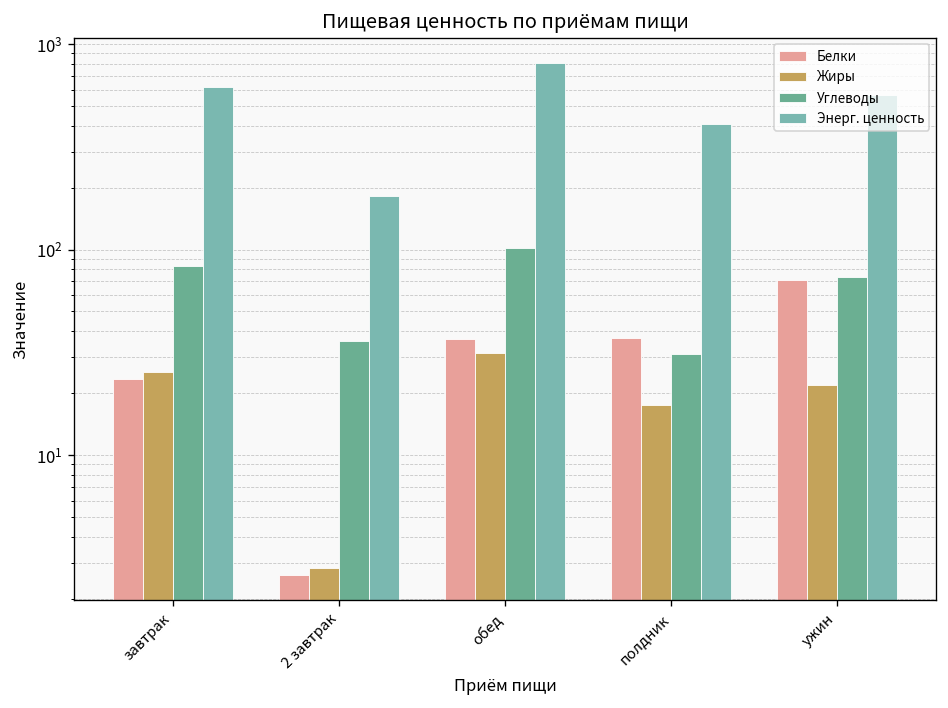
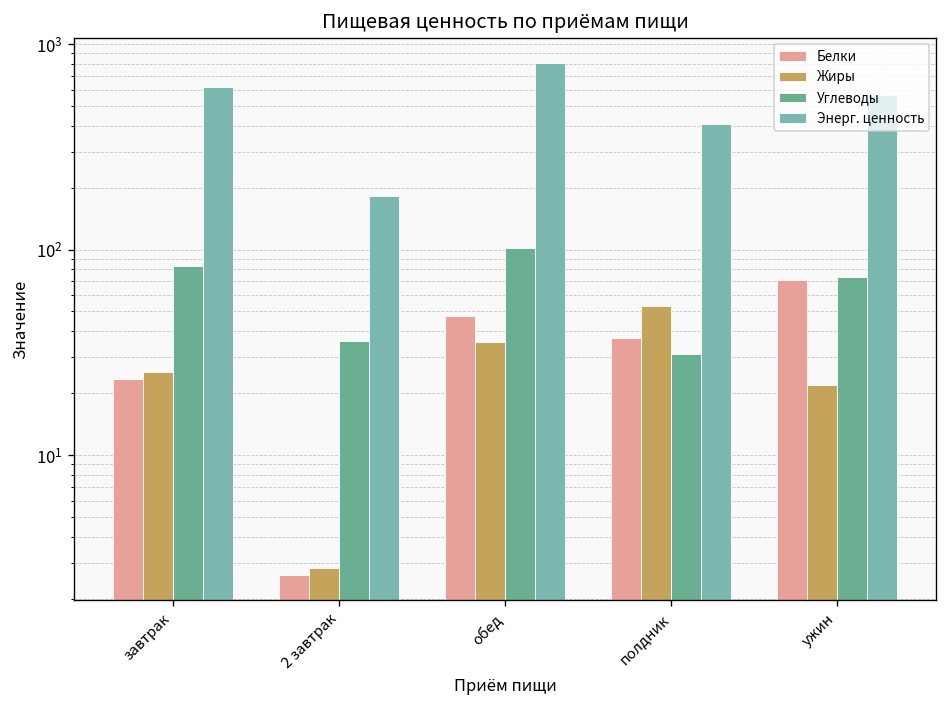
Белки, обед: 37 -> 47
Жиры, обед: 31 -> 35
Жиры, полдник: 18 -> 53
